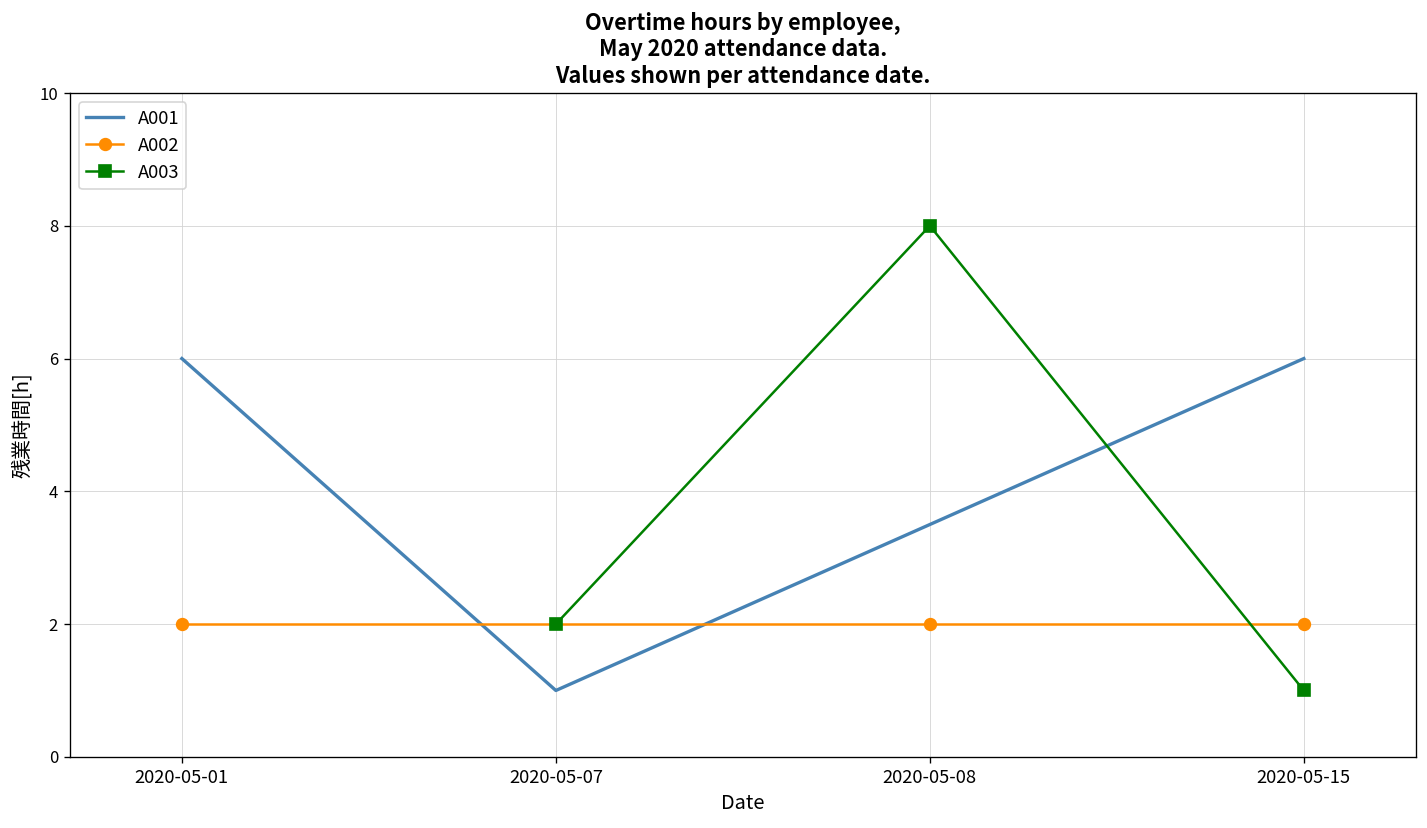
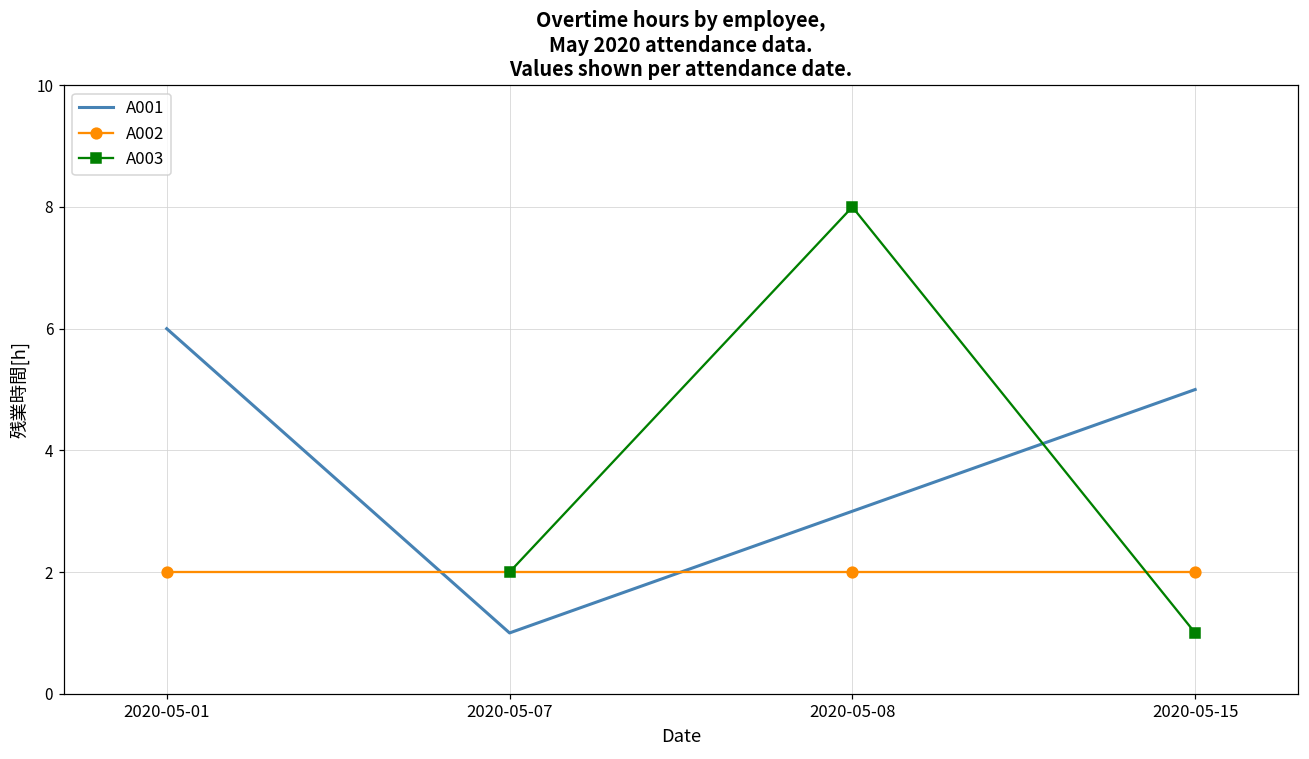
A001, 2020-05-15: 6 -> 5
